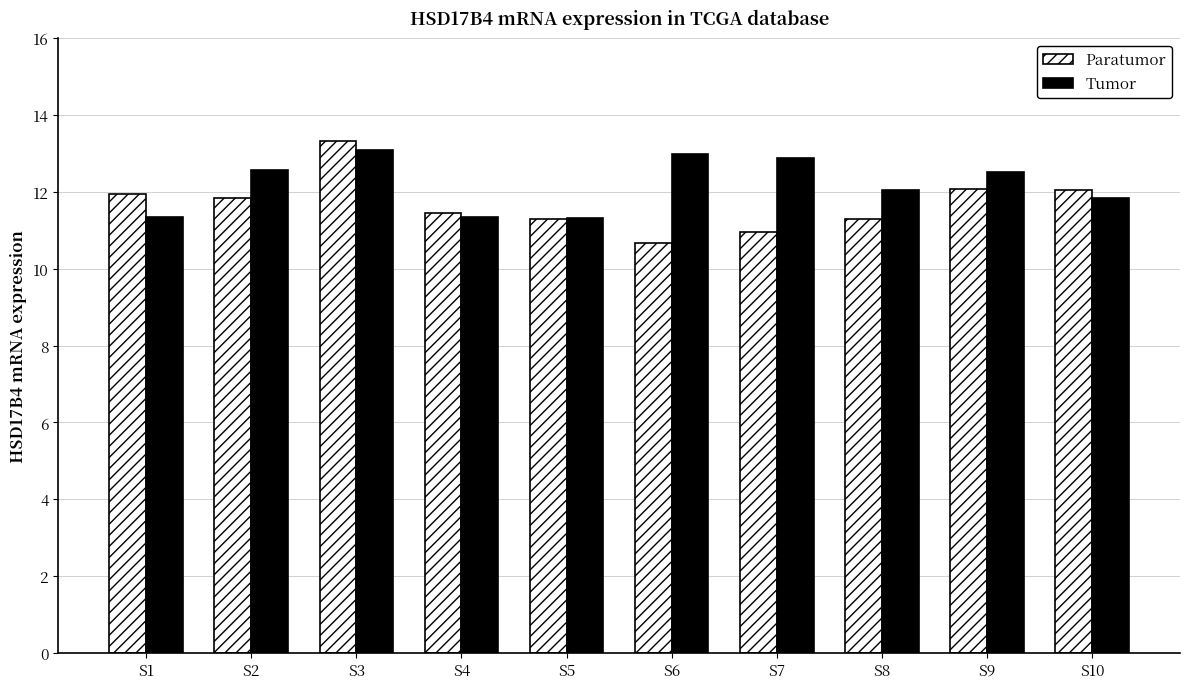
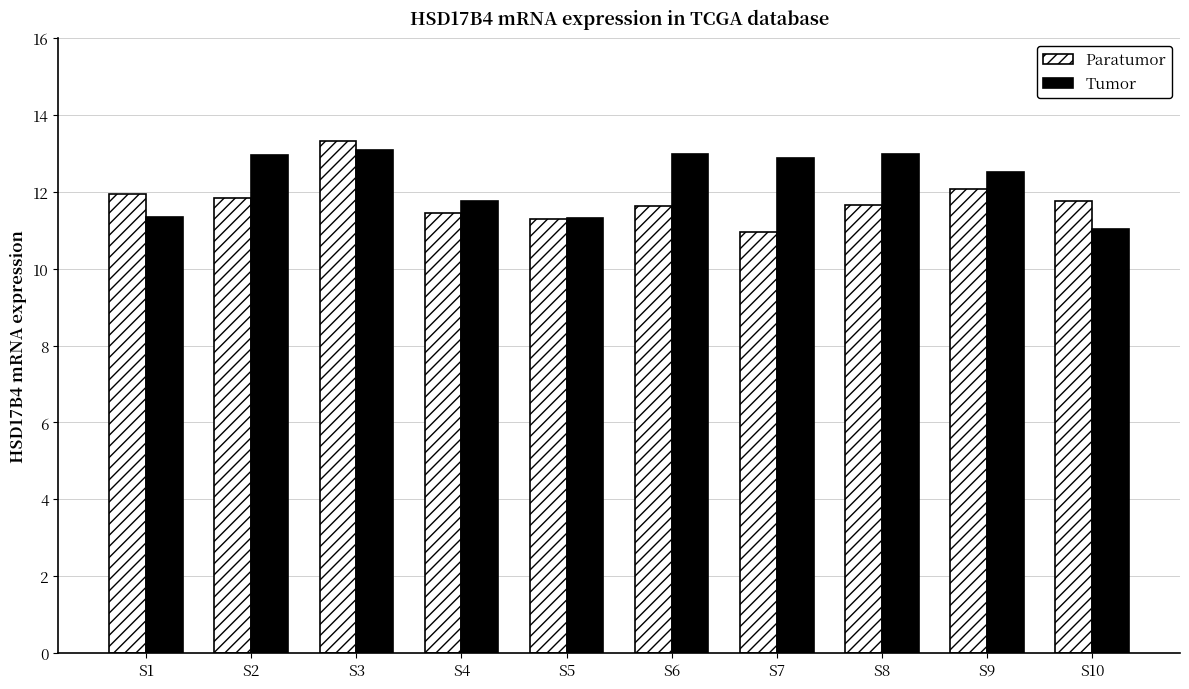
Tumor, S2: 12.6 -> 13.0
Tumor, S4: 11.3 -> 11.8
Paratumor, S6: 10.7 -> 11.6
Paratumor, S8: 11.3 -> 11.6
Tumor, S8: 12.0 -> 13.0
Paratumor, S10: 12.0 -> 11.7
Tumor, S10: 11.8 -> 11.0
